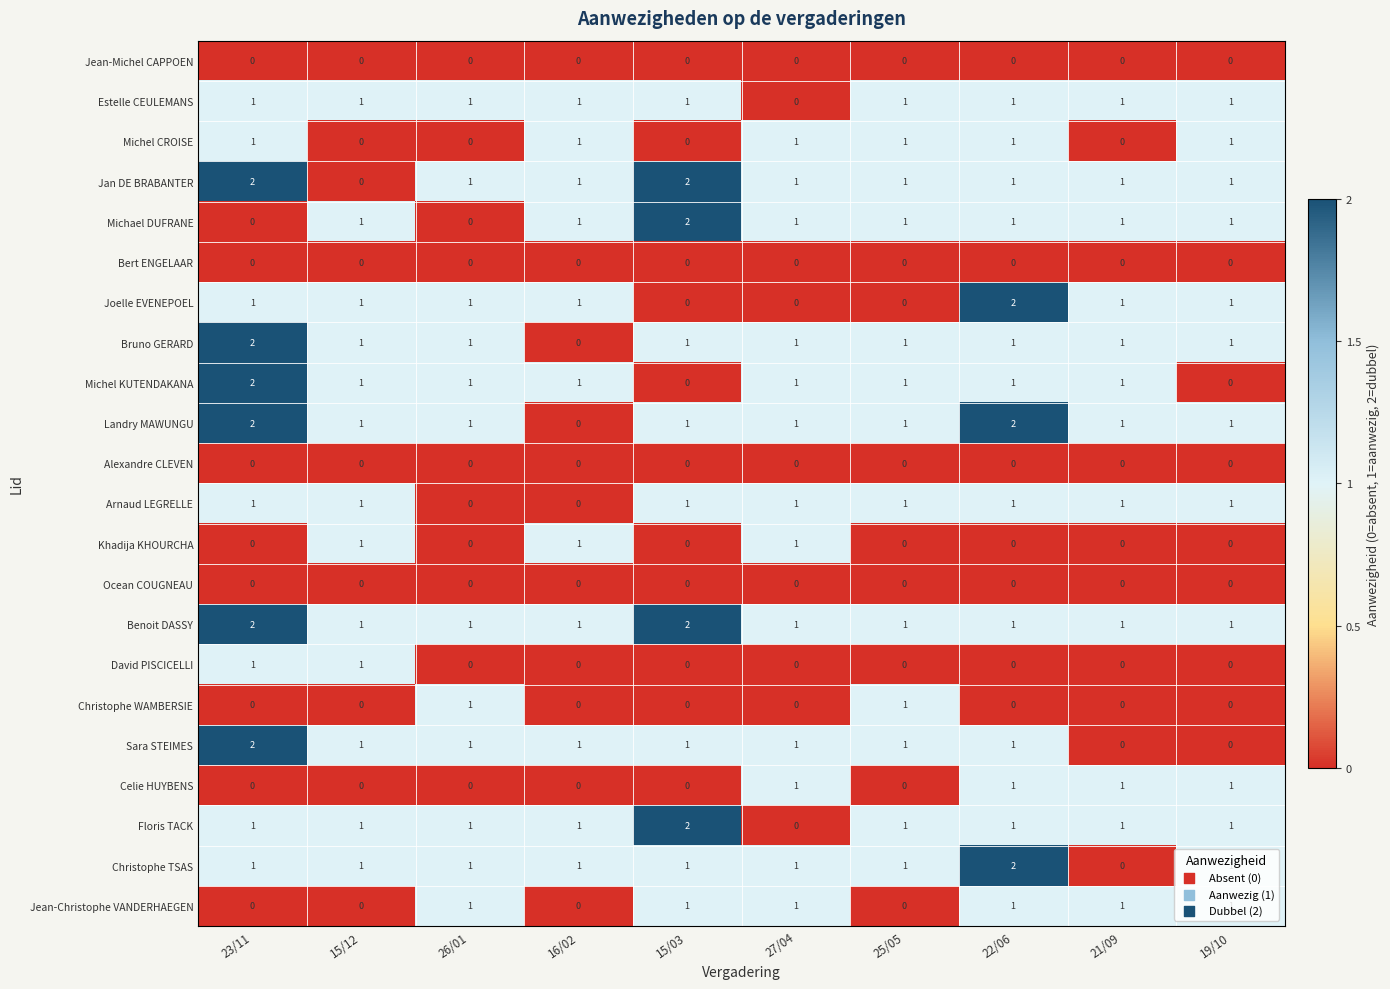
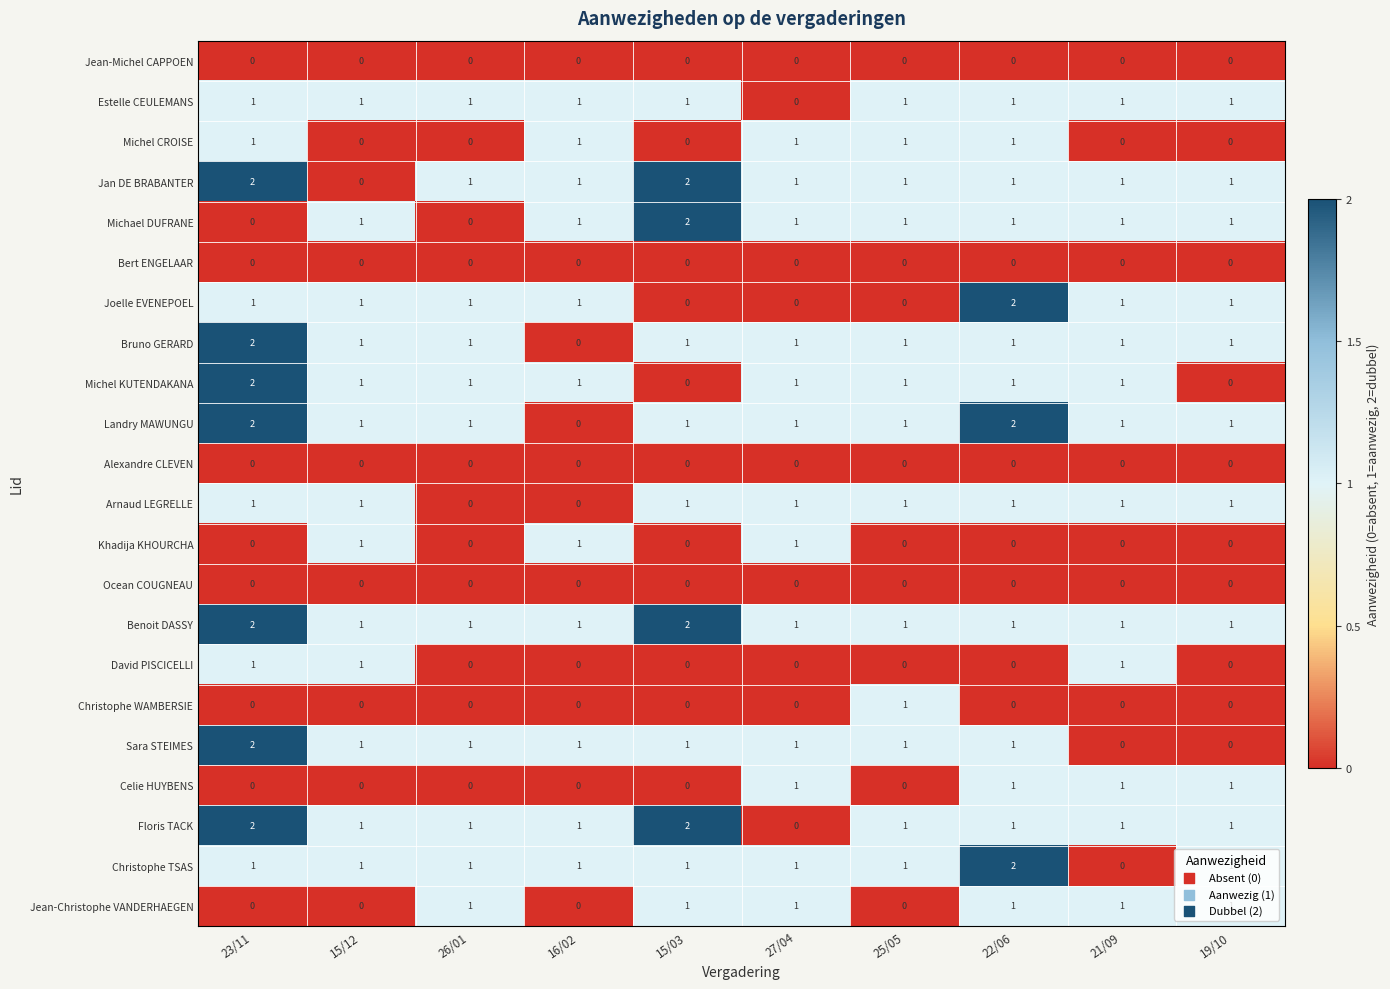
Michel CROISE, 19/10: 1 -> 0
David PISCICELLI, 21/09: 0 -> 1
Christophe WAMBERSIE, 26/01: 1 -> 0
Floris TACK, 23/11: 1 -> 2
